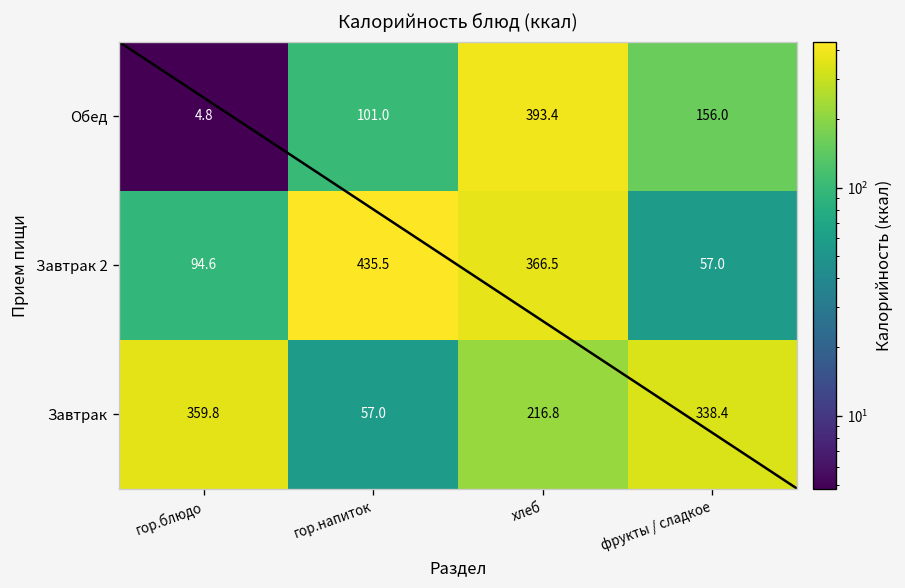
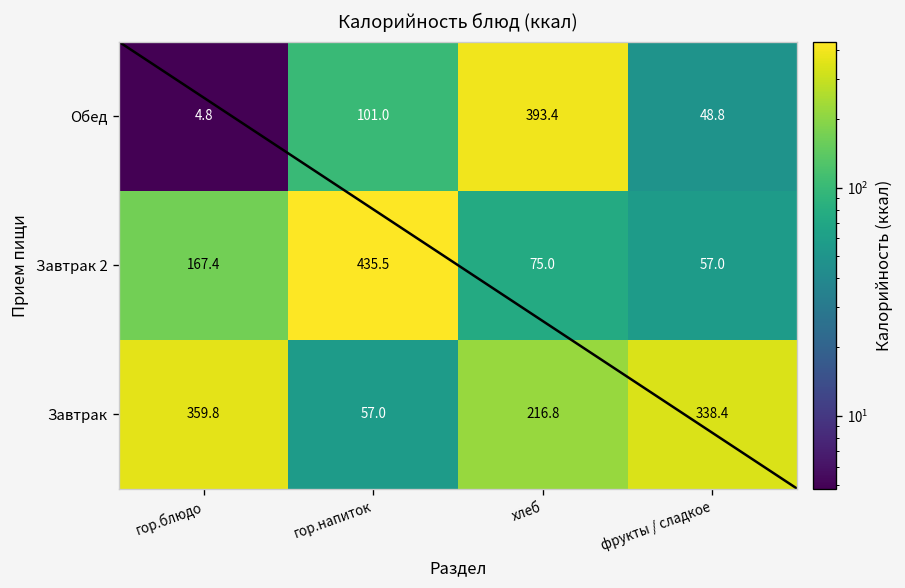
Обед, фрукты / сладкое: 156.0 -> 48.8
Завтрак 2, гор.блюдо: 94.6 -> 167.4
Завтрак 2, хлеб: 366.5 -> 75.0
